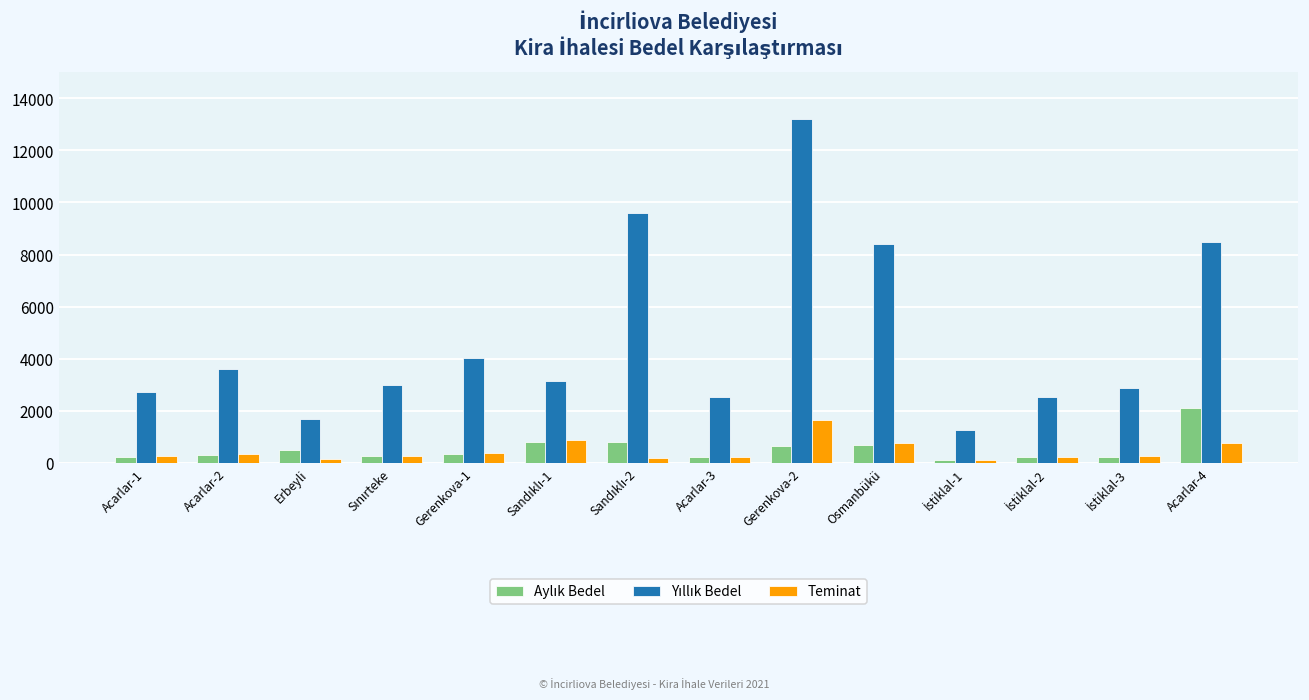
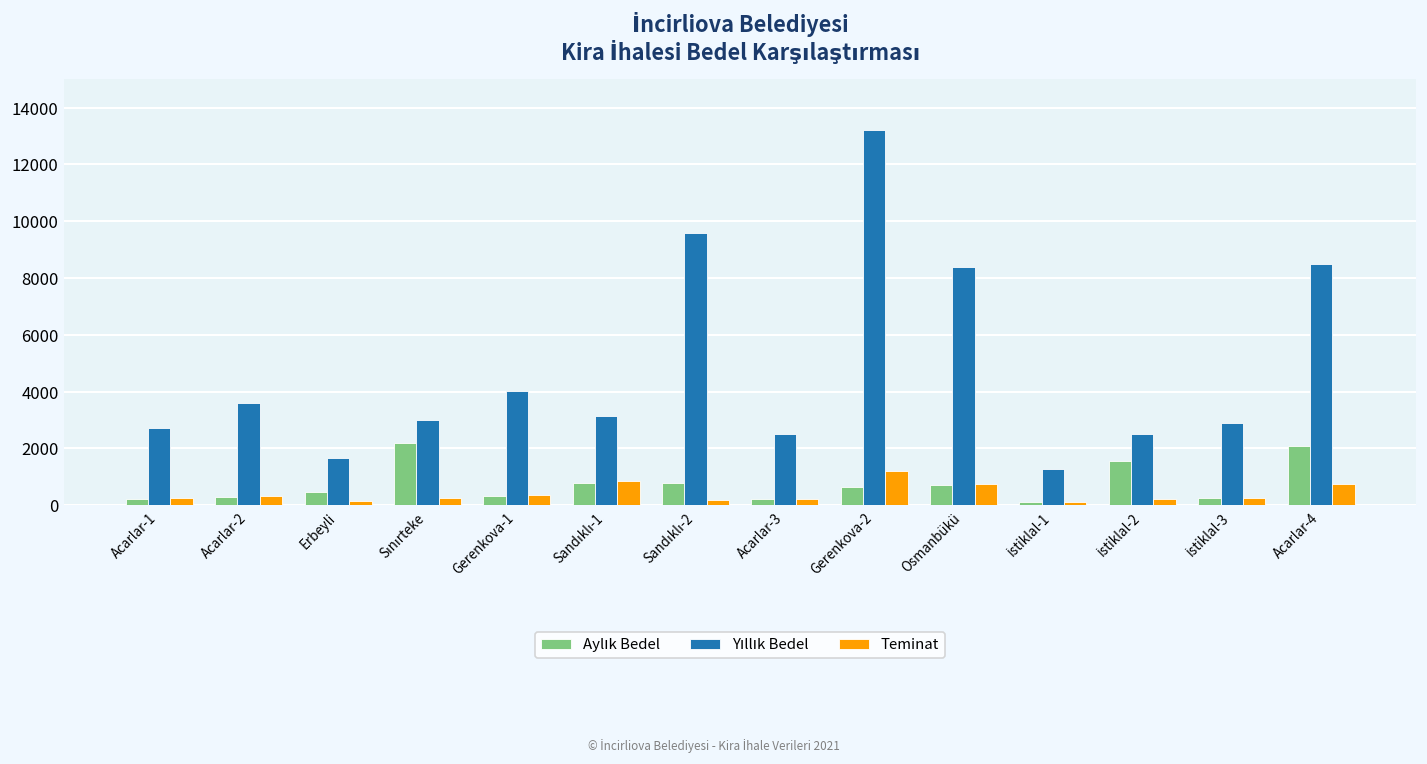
Aylık Bedel, Sınırteke: 300 -> 2200
Teminat, Gerenkova-2: 1600 -> 1200
Aylık Bedel, İstiklal-2: 200 -> 1600
